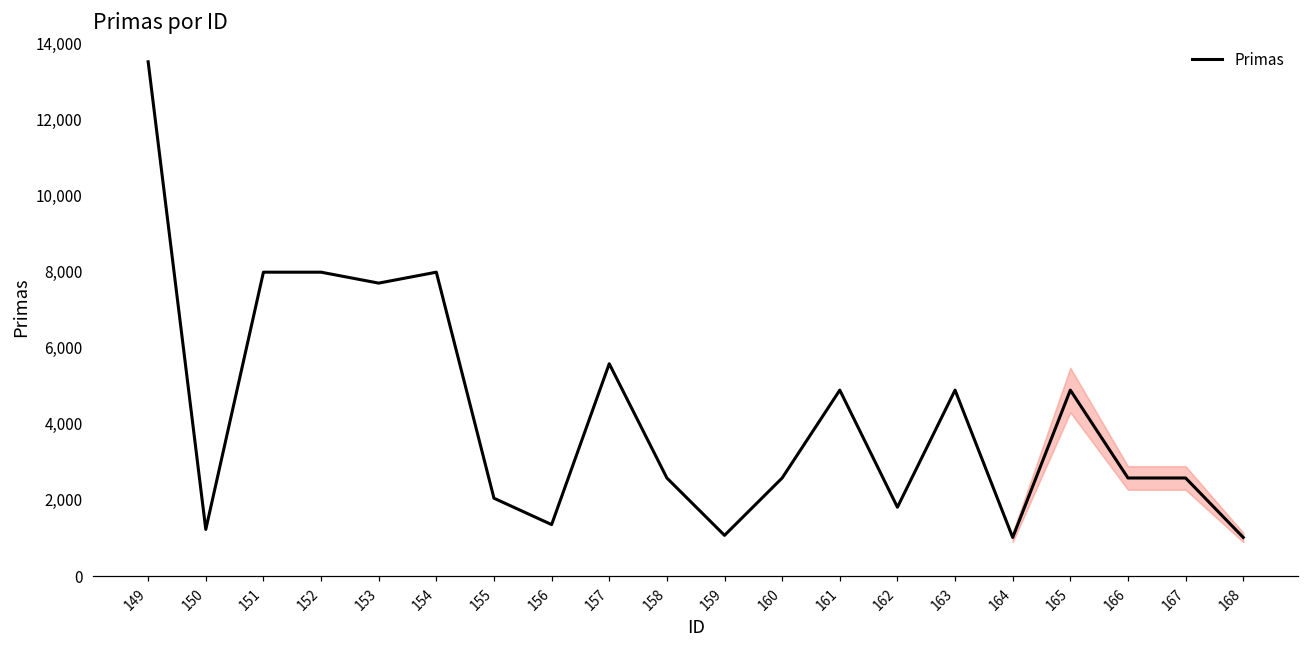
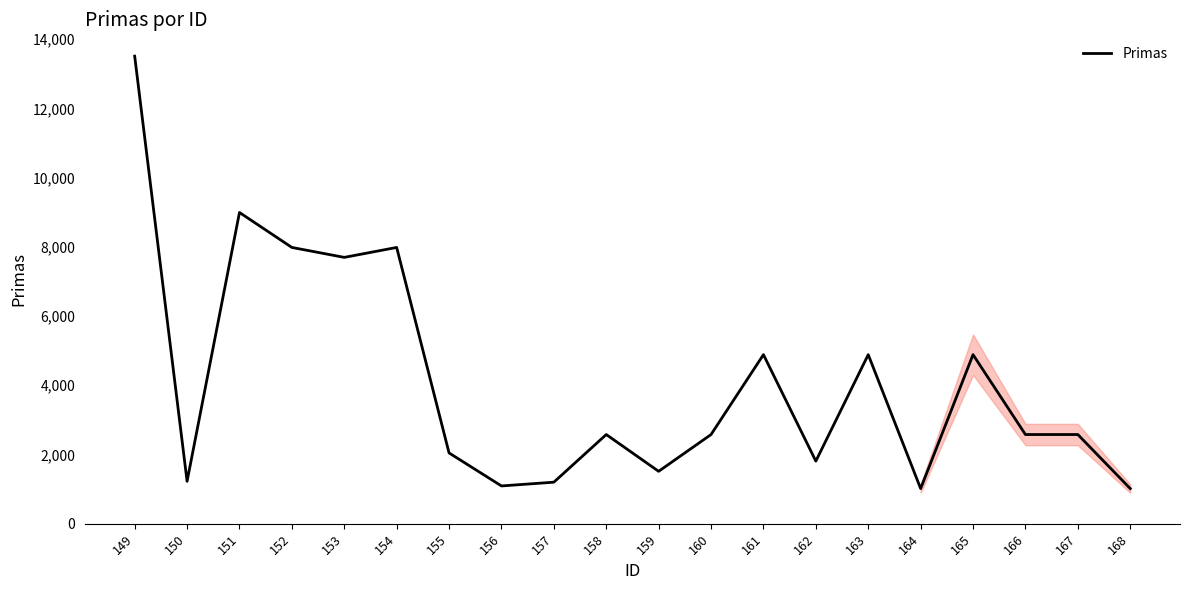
Primas, 151: 8,000 -> 9,000
Primas, 156: 1,400 -> 1,100
Primas, 157: 5,600 -> 1,200
Primas, 159: 1,100 -> 1,500
